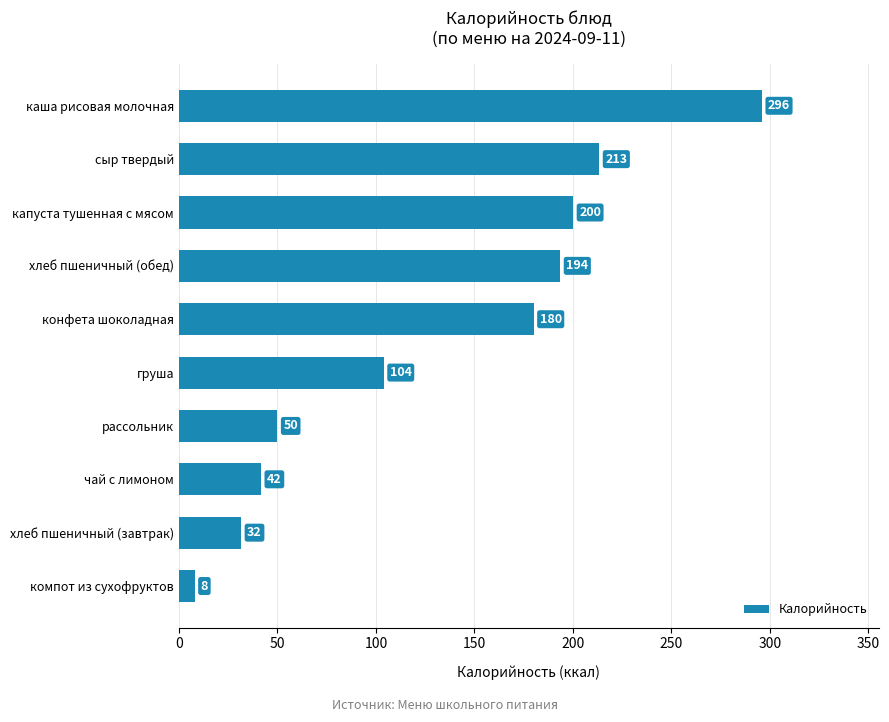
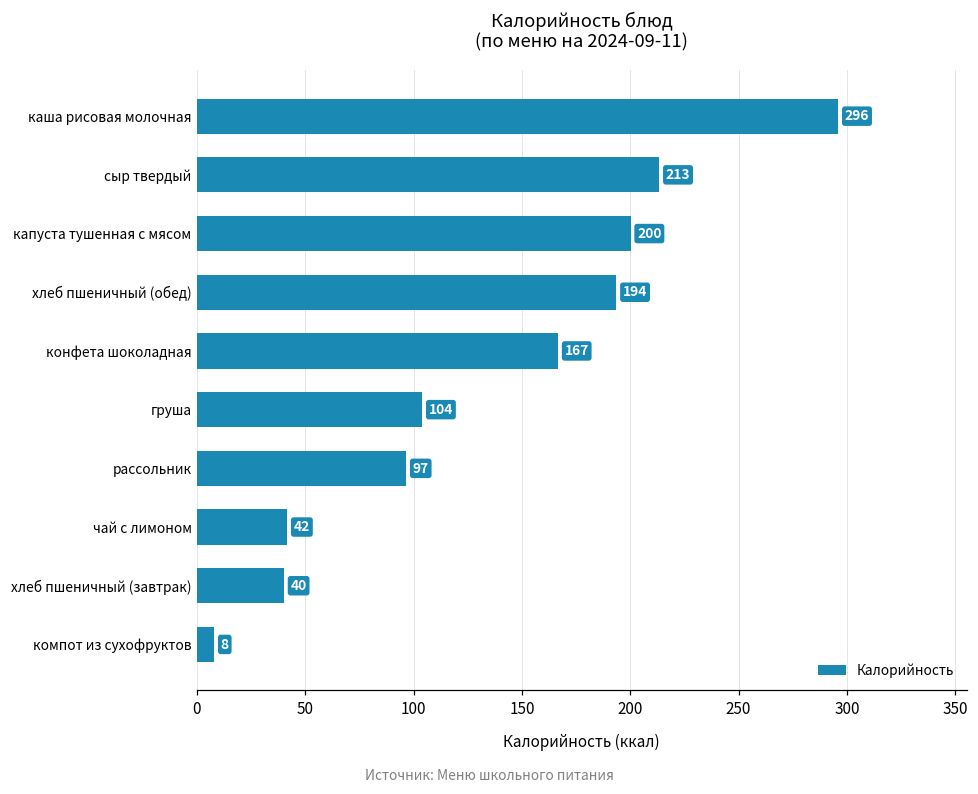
конфета шоколадная: 180 -> 167
рассольник: 50 -> 97
хлеб пшеничный (завтрак): 32 -> 40
